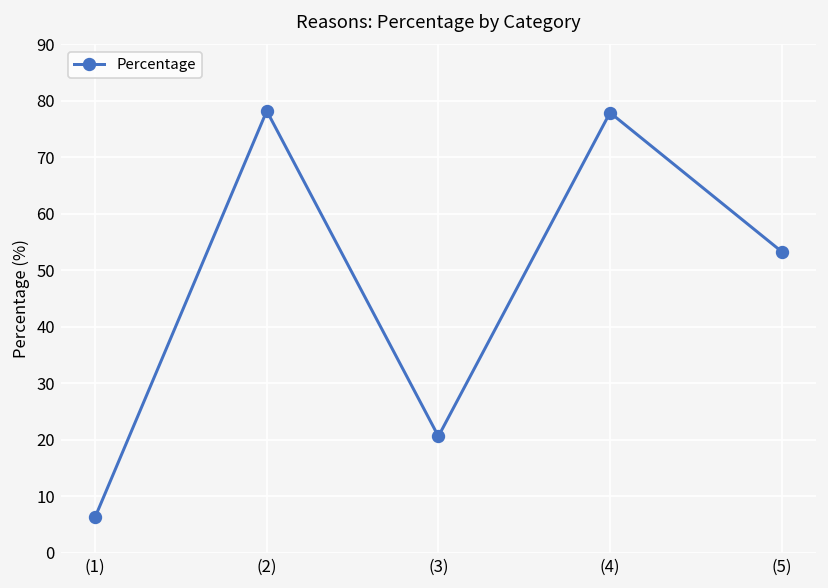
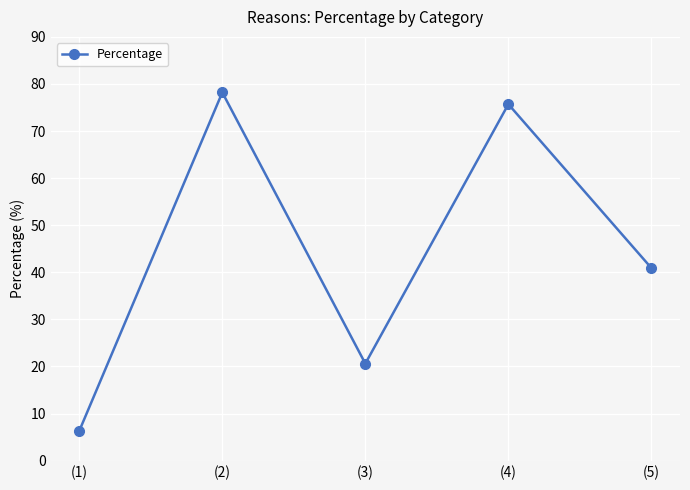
(4): 78 -> 76
(5): 53 -> 41
